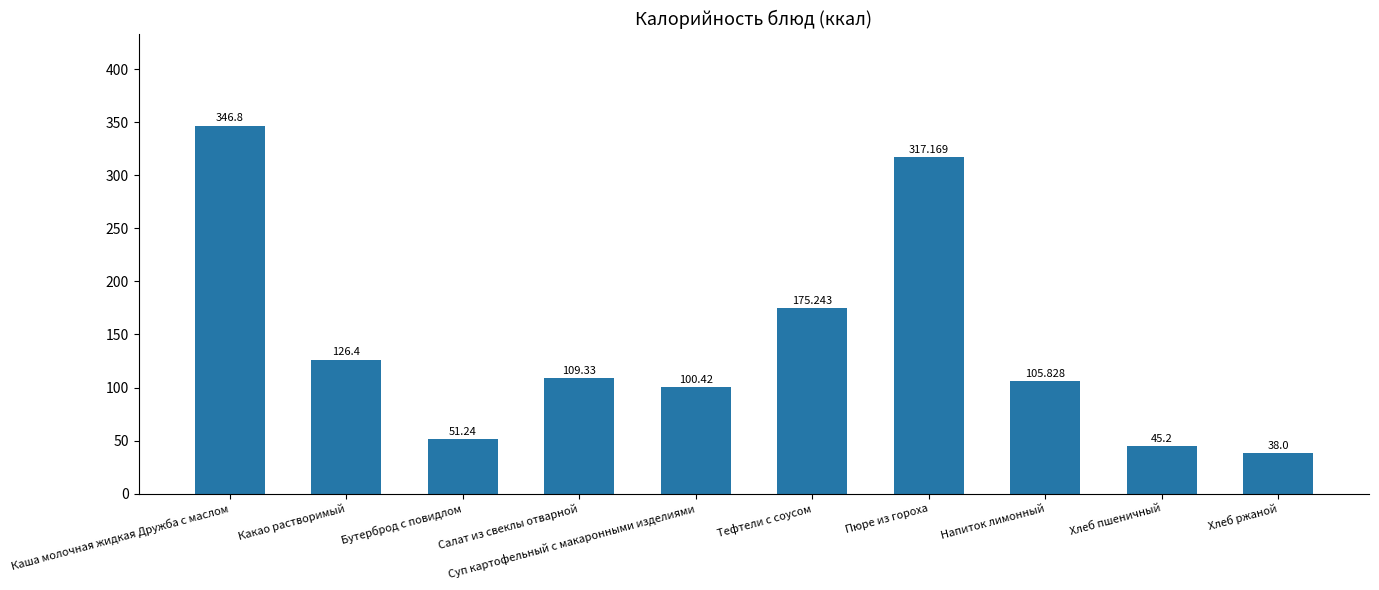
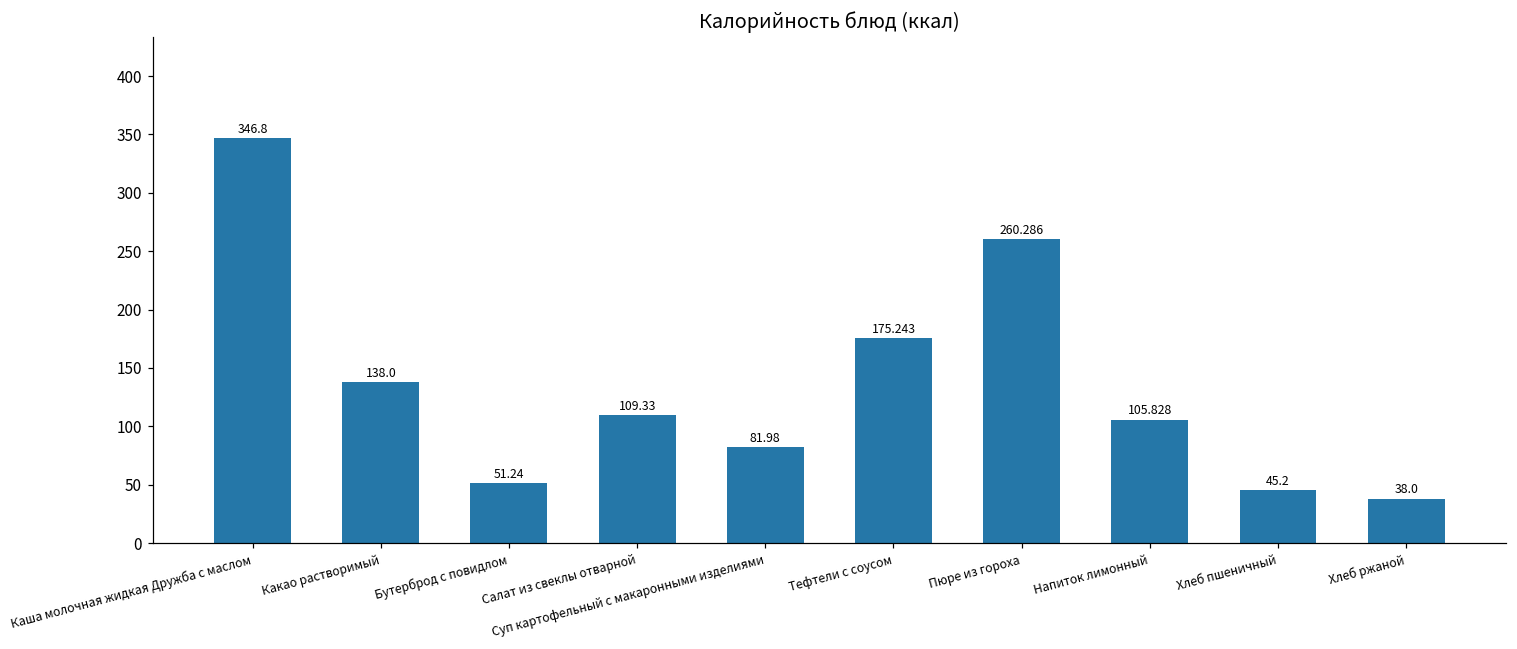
Какао растворимый: 126.4 -> 138.0
Суп картофельный с макаронными изделиями: 100.42 -> 81.98
Пюре из гороха: 317.169 -> 260.286
